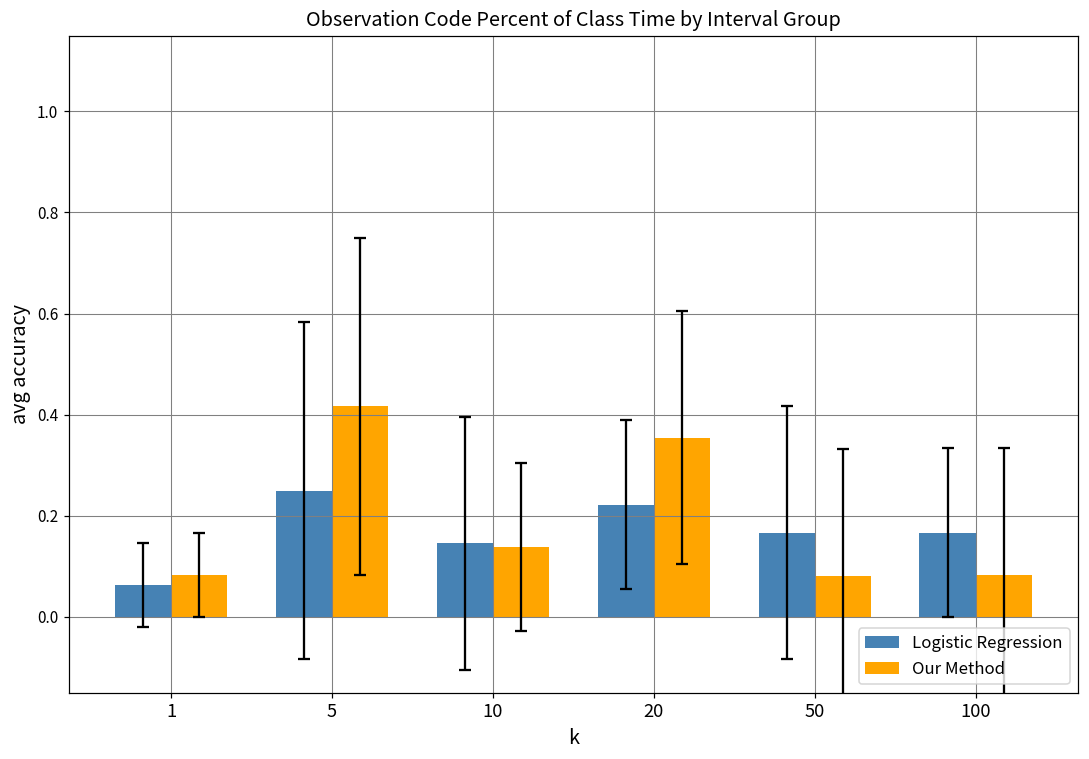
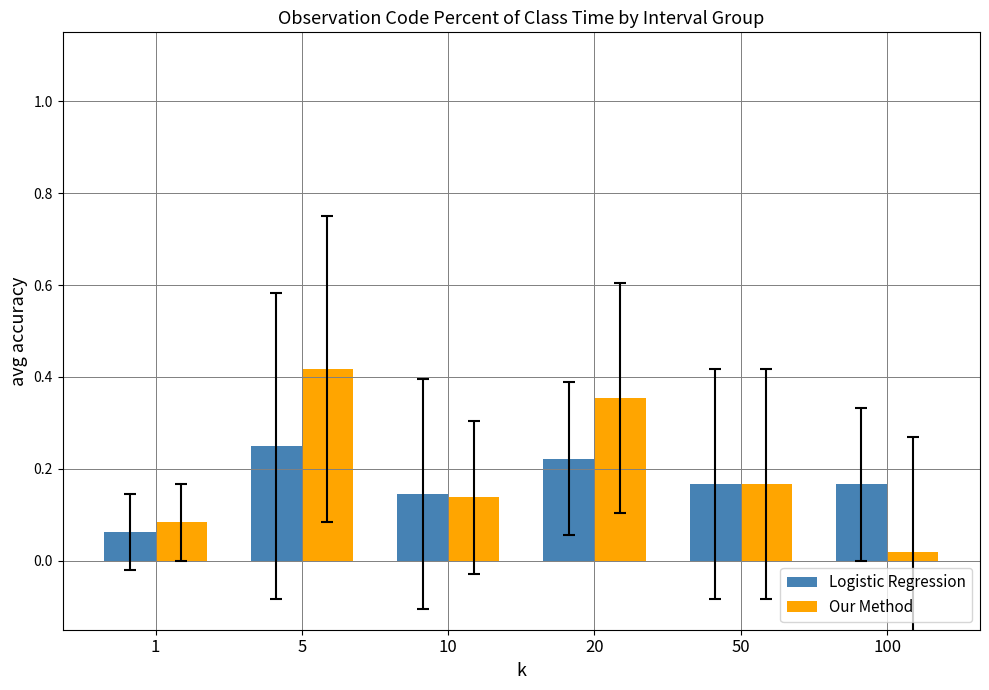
Our Method, 50: 0.08 -> 0.17
Our Method, 100: 0.08 -> 0.02
